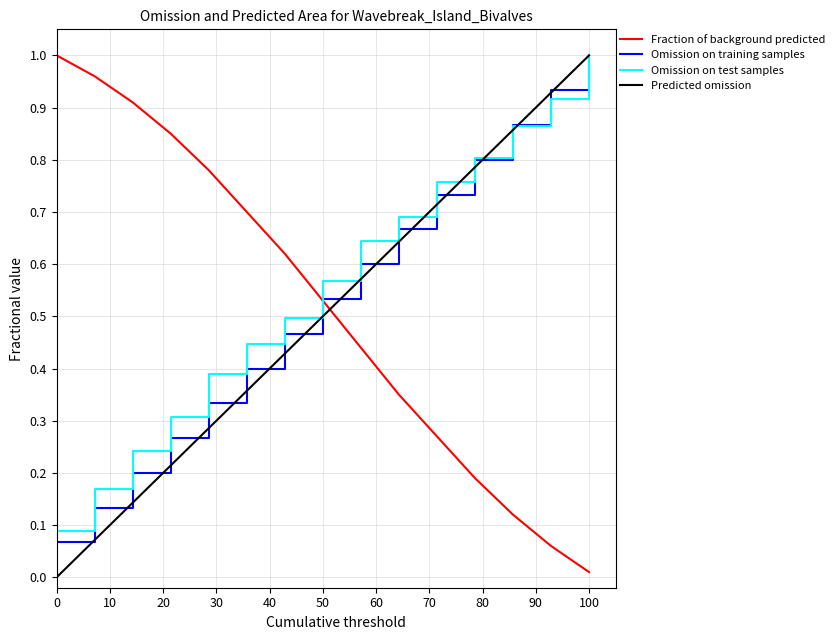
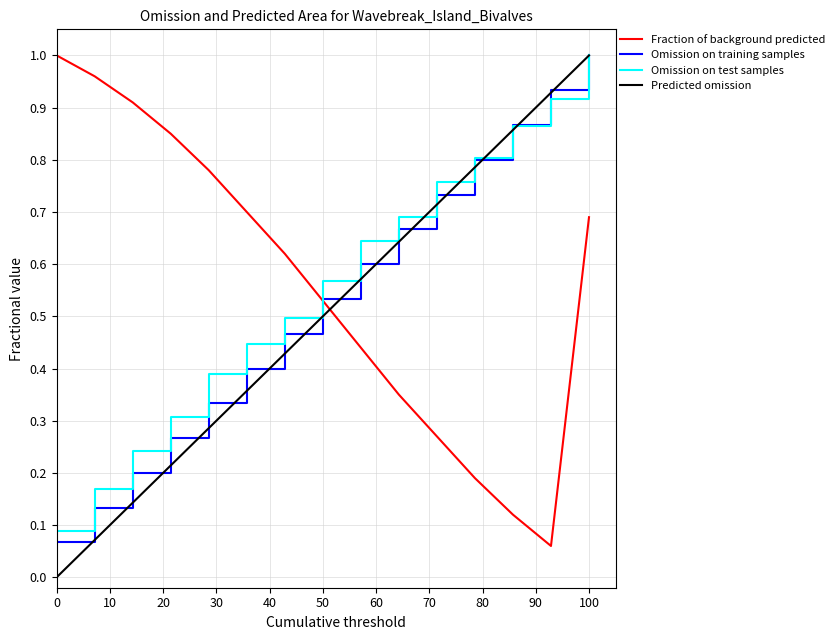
Fraction of background predicted, 100: 0.01 -> 0.69
